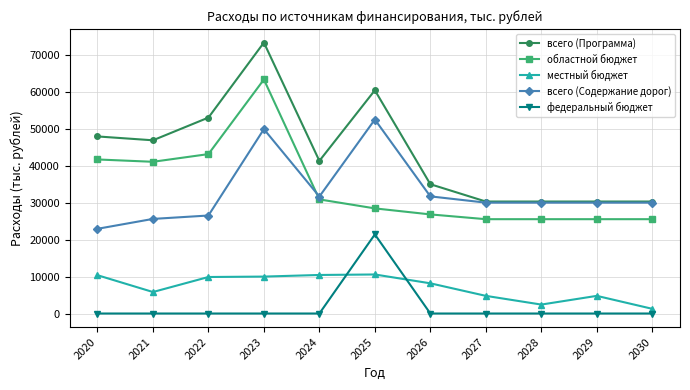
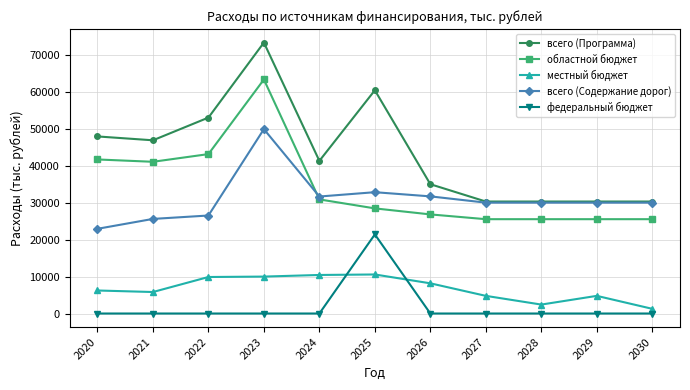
местный бюджет, 2020: 10000 -> 6000
всего (Содержание дорог), 2025: 53000 -> 33000
